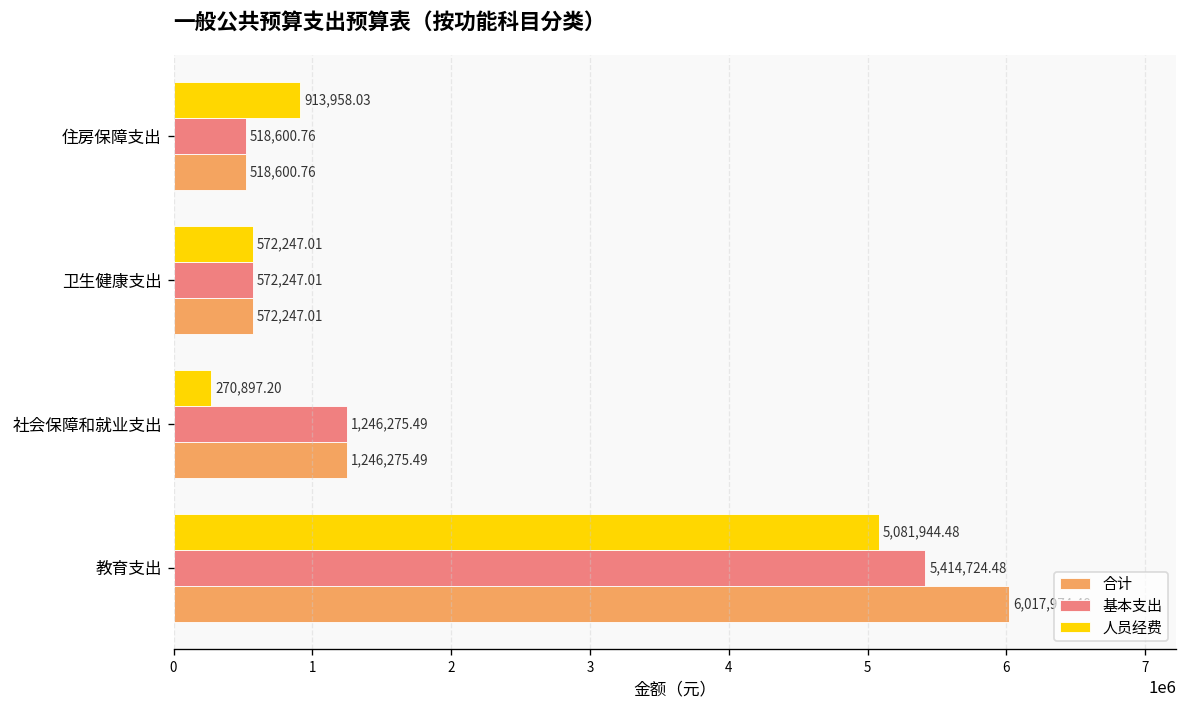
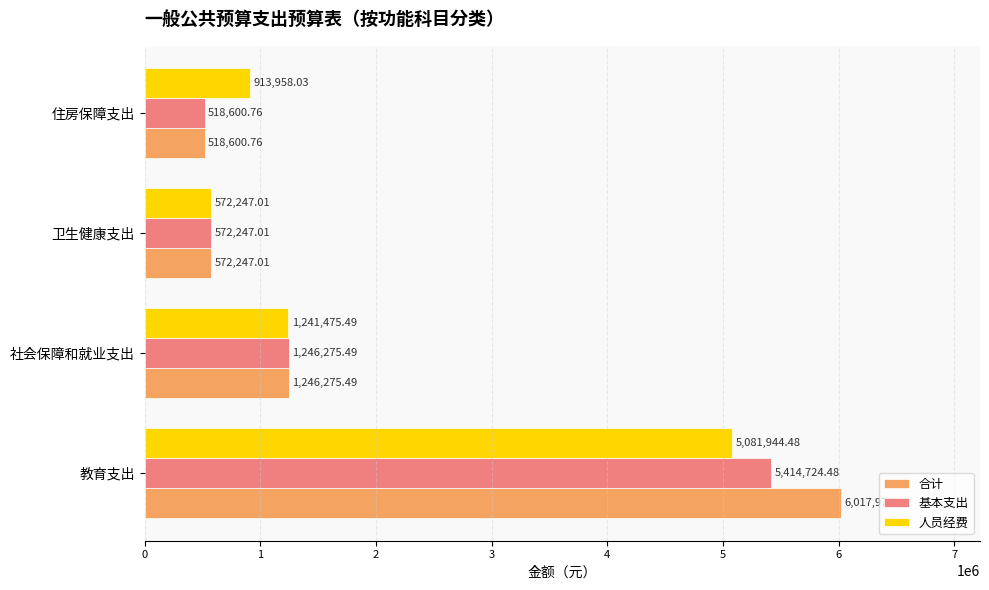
人员经费, 社会保障和就业支出: 270,897.20 -> 1,241,475.49
